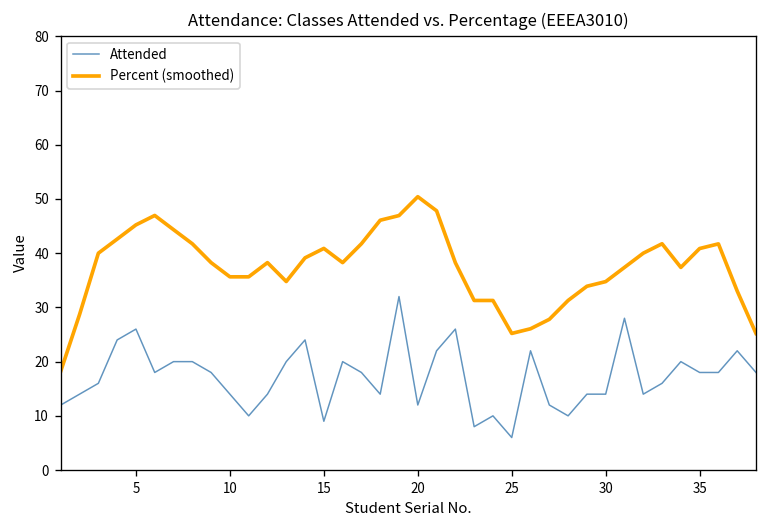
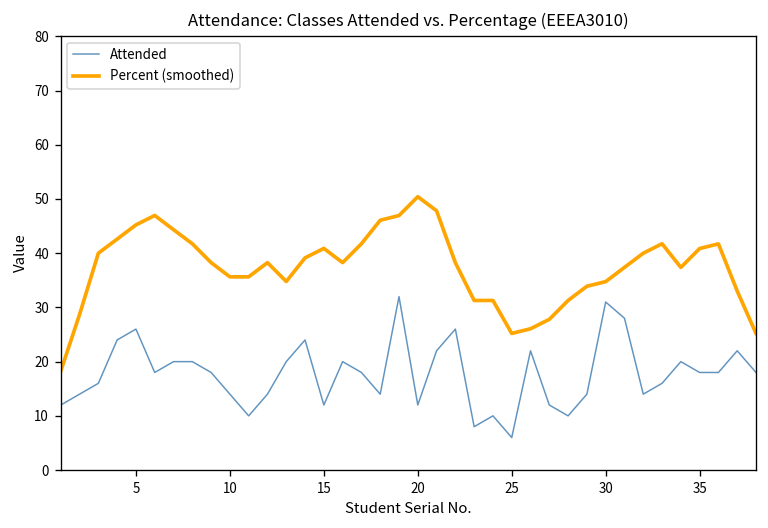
Attended, 15: 9 -> 12
Attended, 30: 14 -> 31
